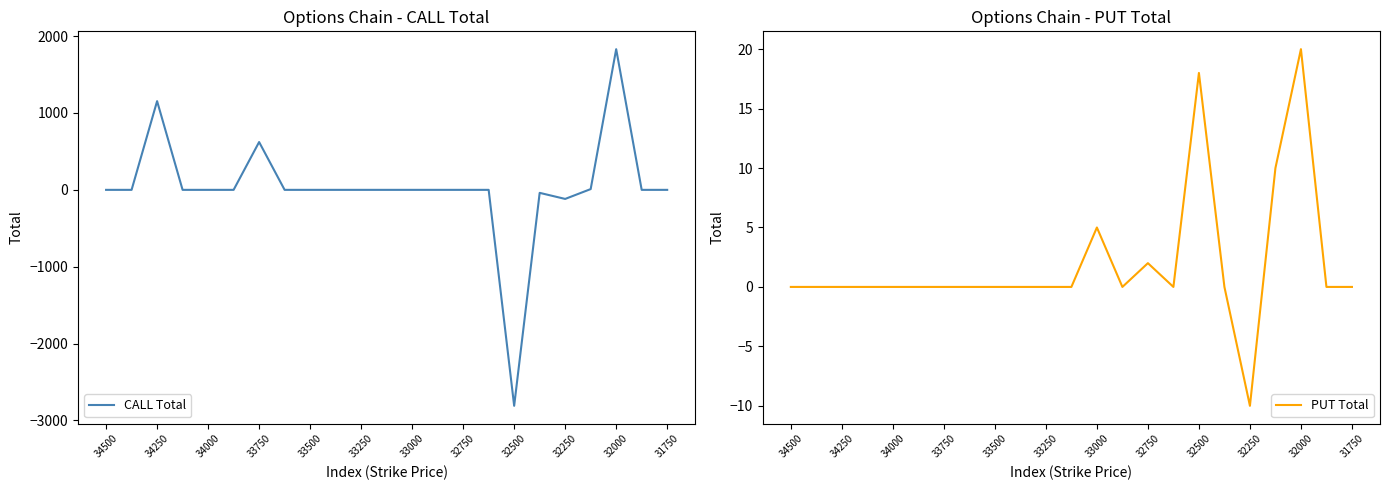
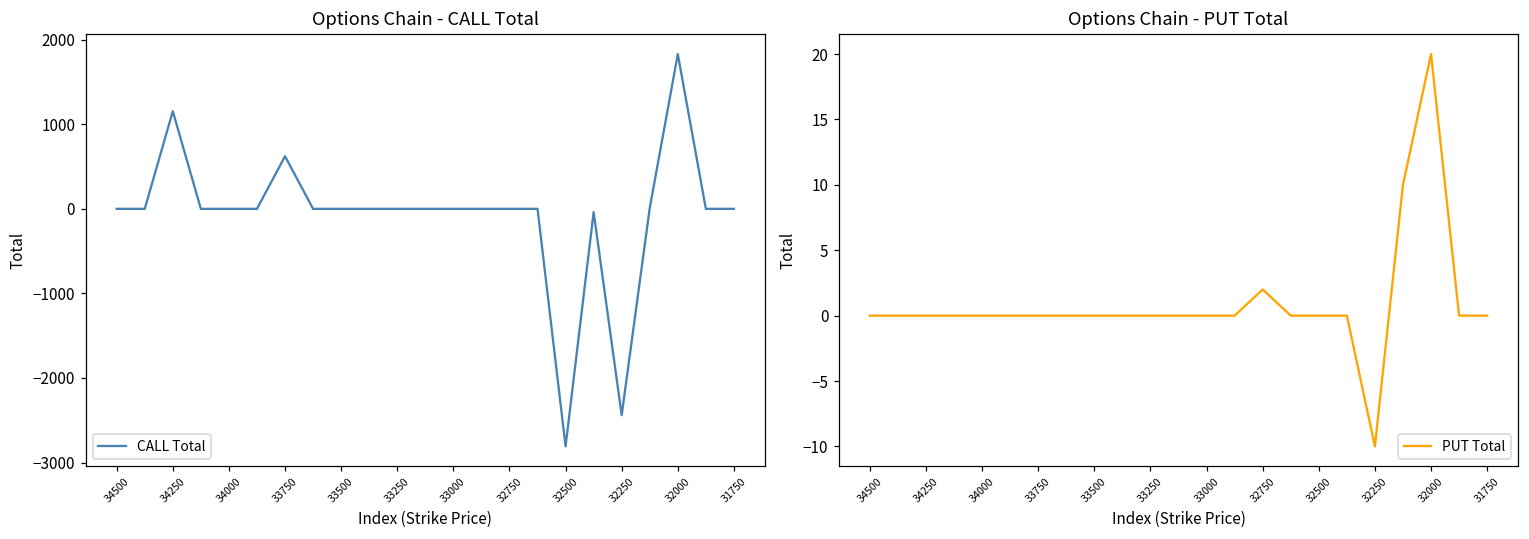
Options Chain - CALL Total, 32250: -100 -> -2400
Options Chain - PUT Total, 33000: 5 -> 0
Options Chain - PUT Total, 32500: 18 -> 0
